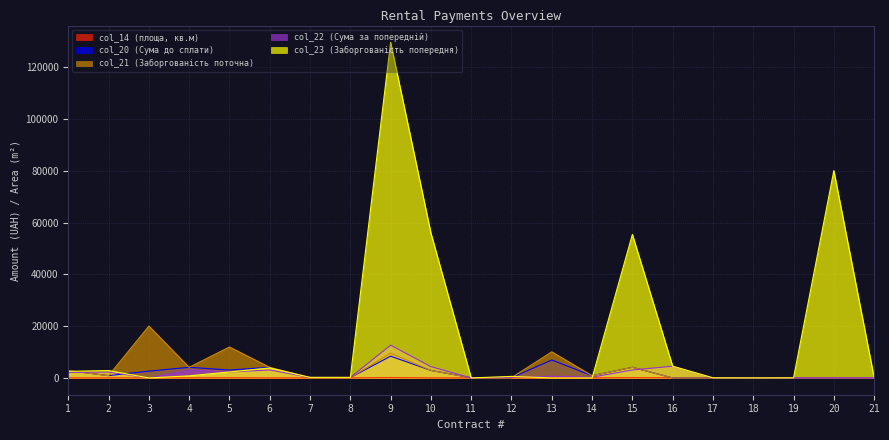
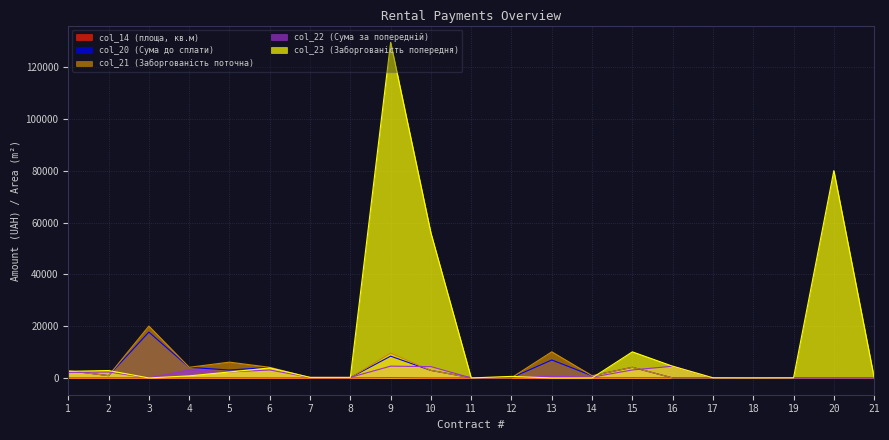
col_20 (Сума до сплати), 3: 3000 -> 18000
col_21 (Заборгованість поточна), 5: 12000 -> 6000
col_22 (Сума за попередній), 9: 13000 -> 5000
col_23 (Заборгованість попередня), 15: 55000 -> 10000
